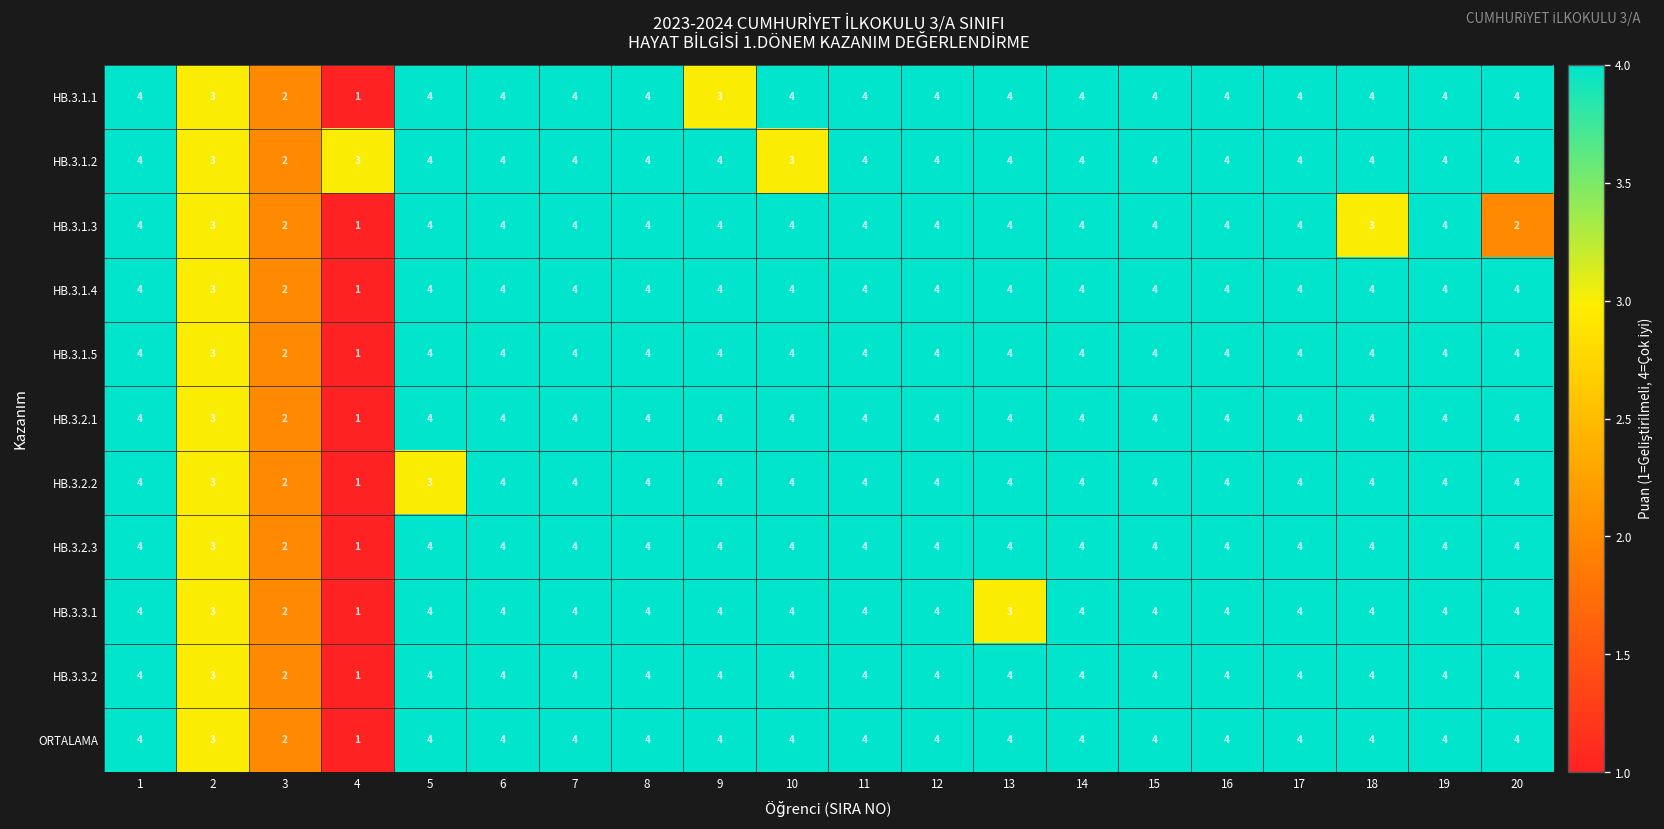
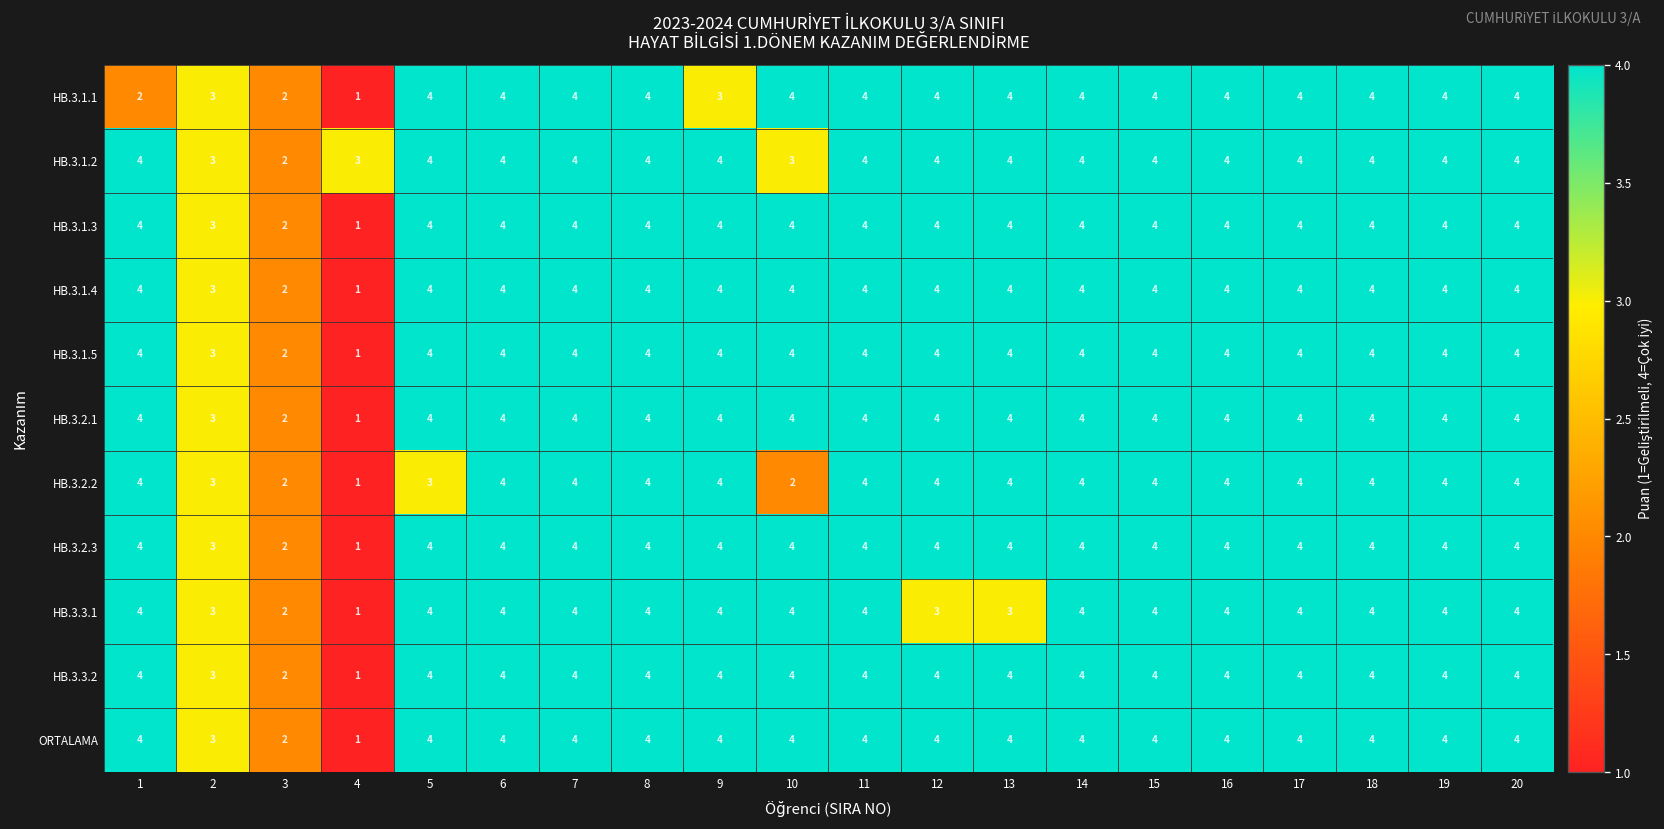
HB.3.1.1, 1: 4 -> 2
HB.3.1.3, 18: 3 -> 4
HB.3.1.3, 20: 2 -> 4
HB.3.2.2, 10: 4 -> 2
HB.3.3.1, 12: 4 -> 3
